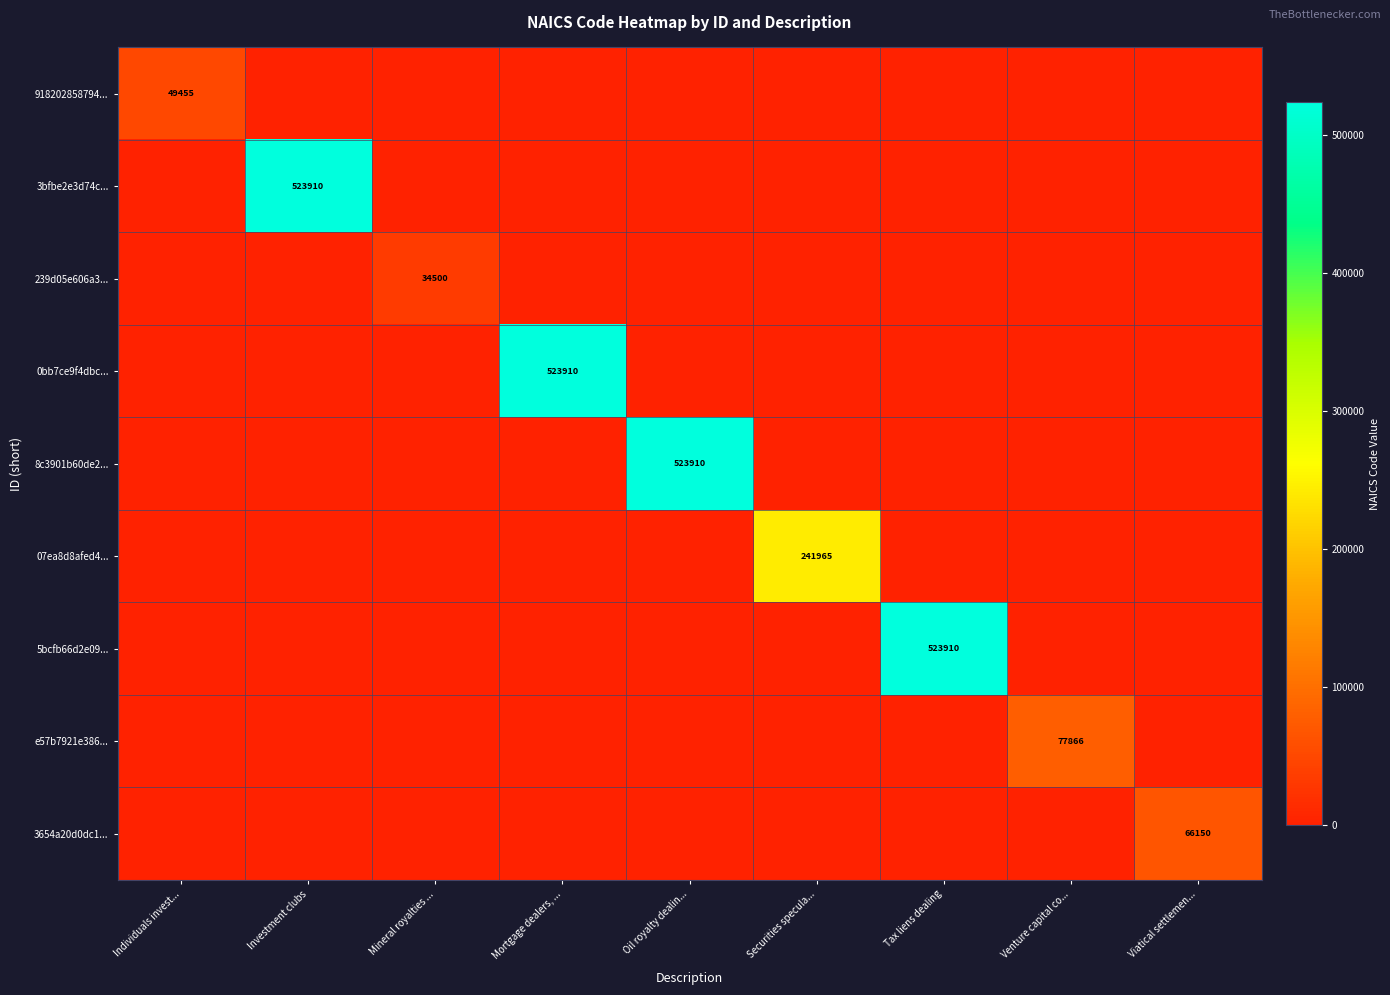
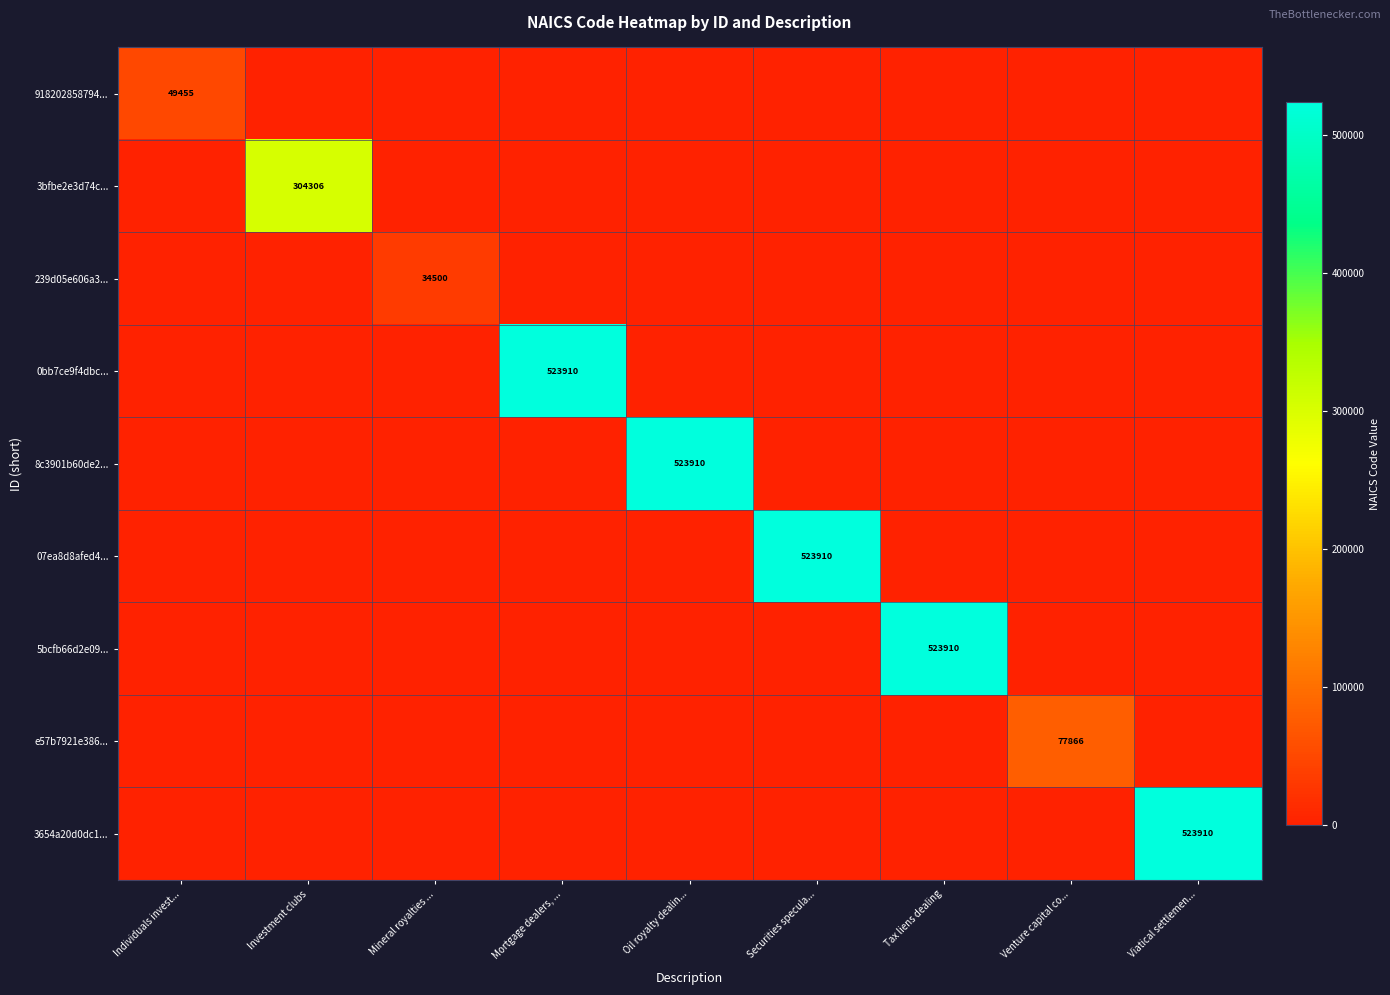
3bfbe2e3d74c..., Investment clubs: 523910 -> 304306
07ea8d8afed4..., Securities specula...: 241965 -> 523910
3654a20d0dc1..., Viatical settlemen...: 66150 -> 523910
